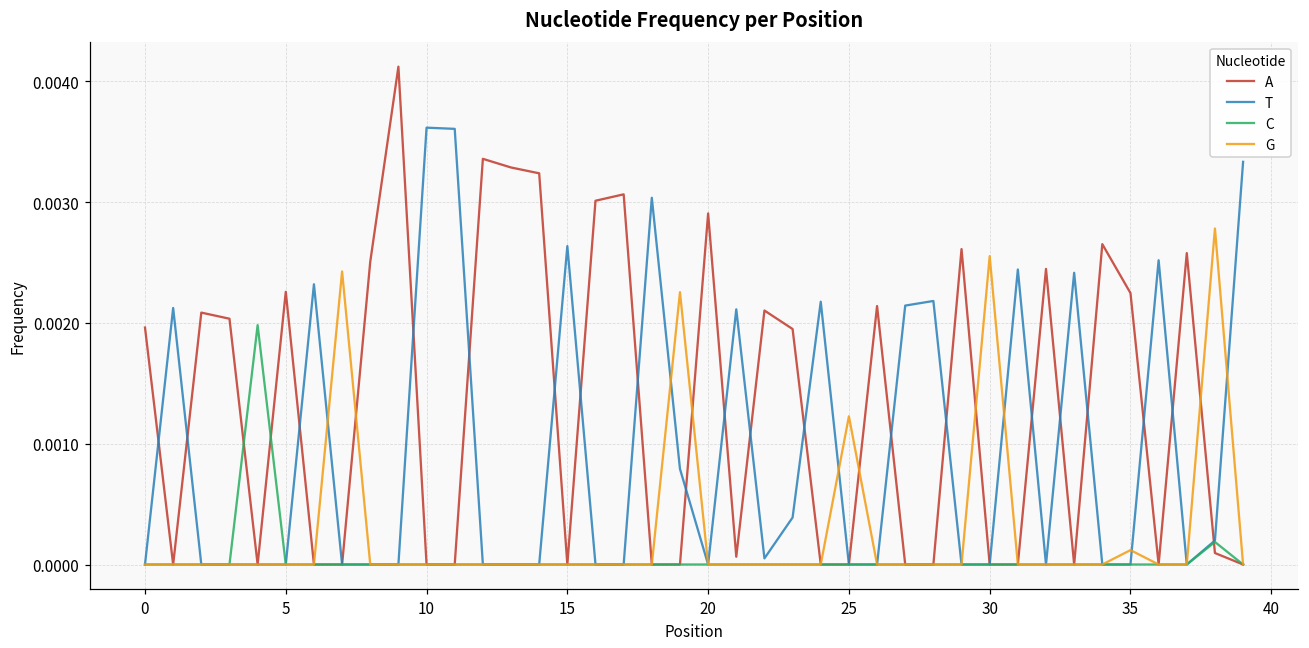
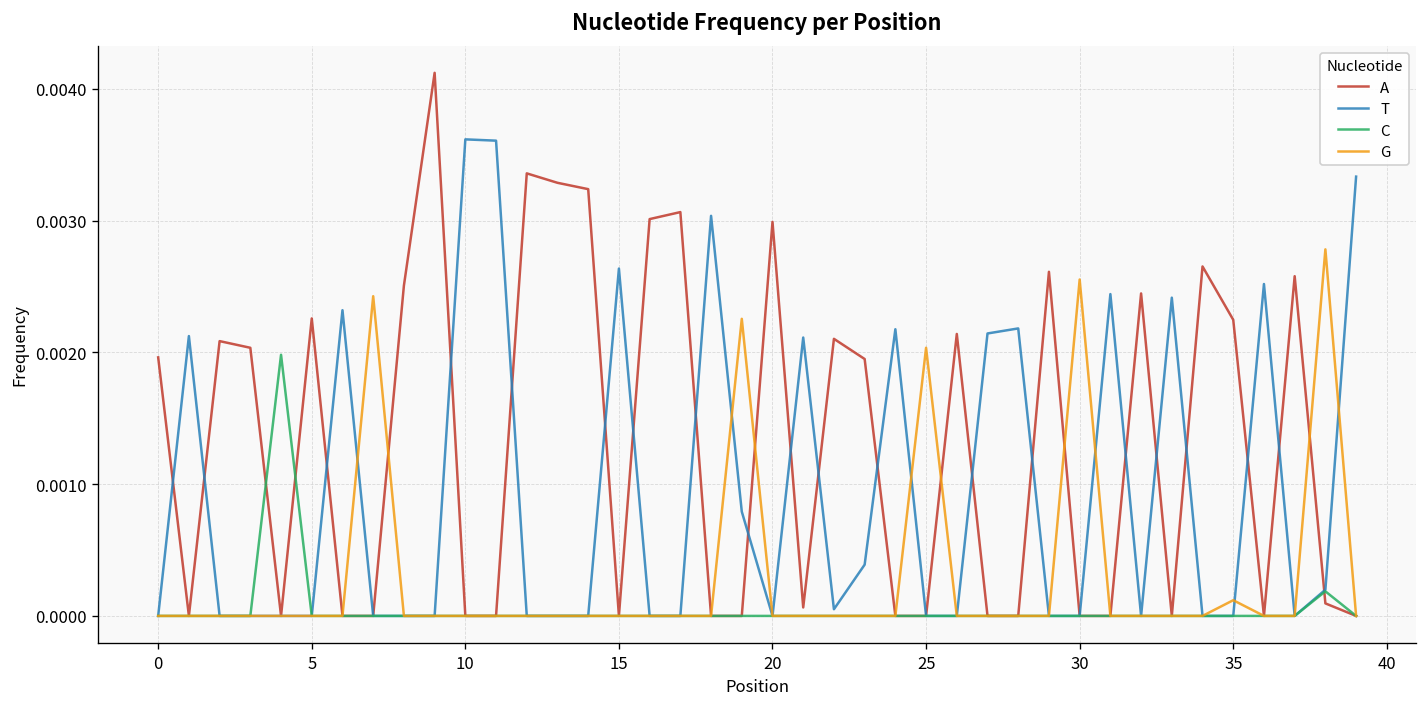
A, 20: 0.00291 -> 0.00299
G, 25: 0.00123 -> 0.00203
